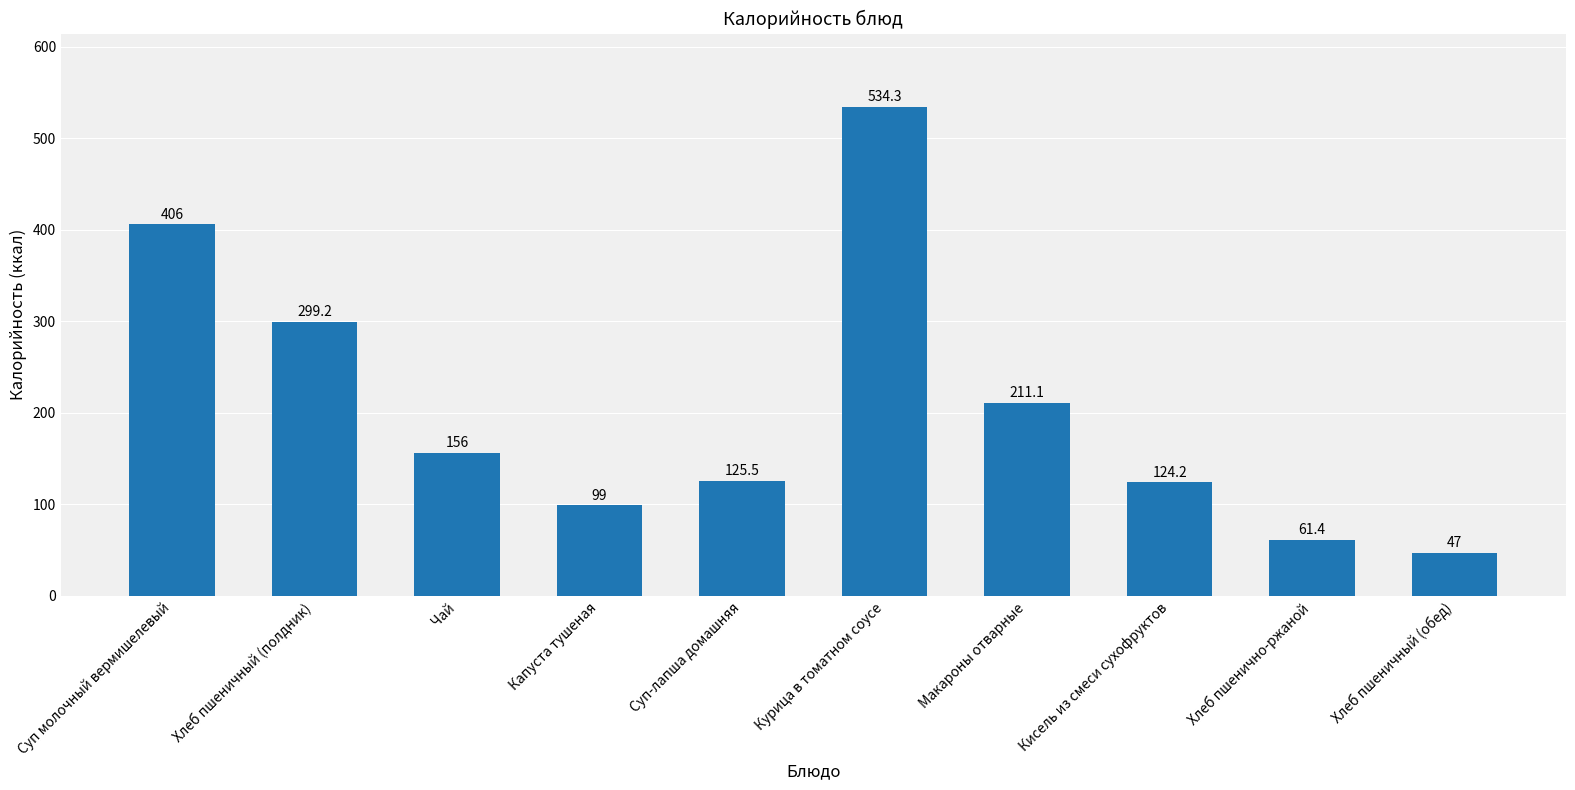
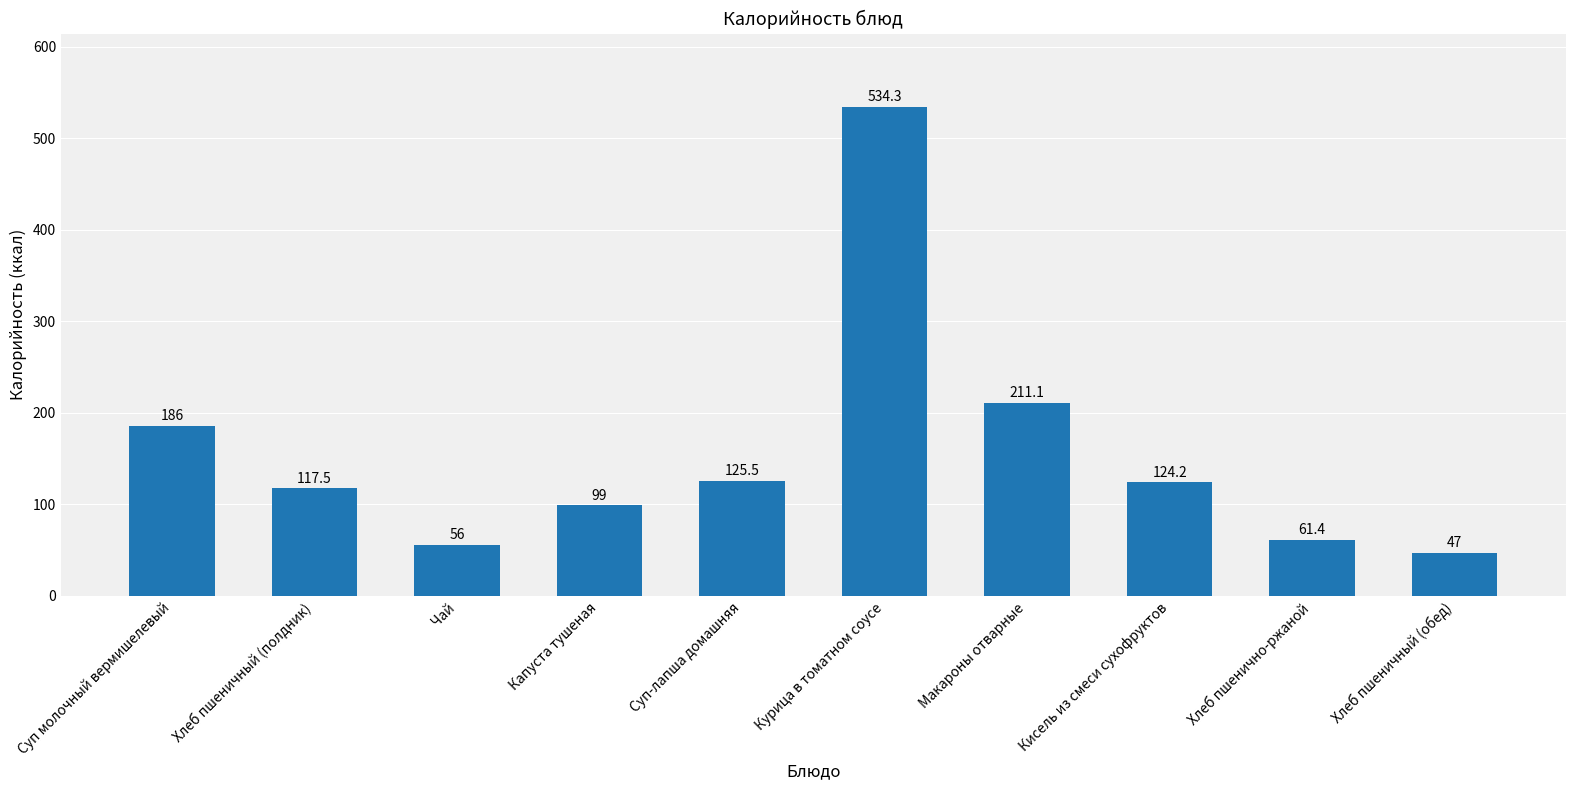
Суп молочный вермишелевый: 406 -> 186
Хлеб пшеничный (полдник): 299.2 -> 117.5
Чай: 156 -> 56
